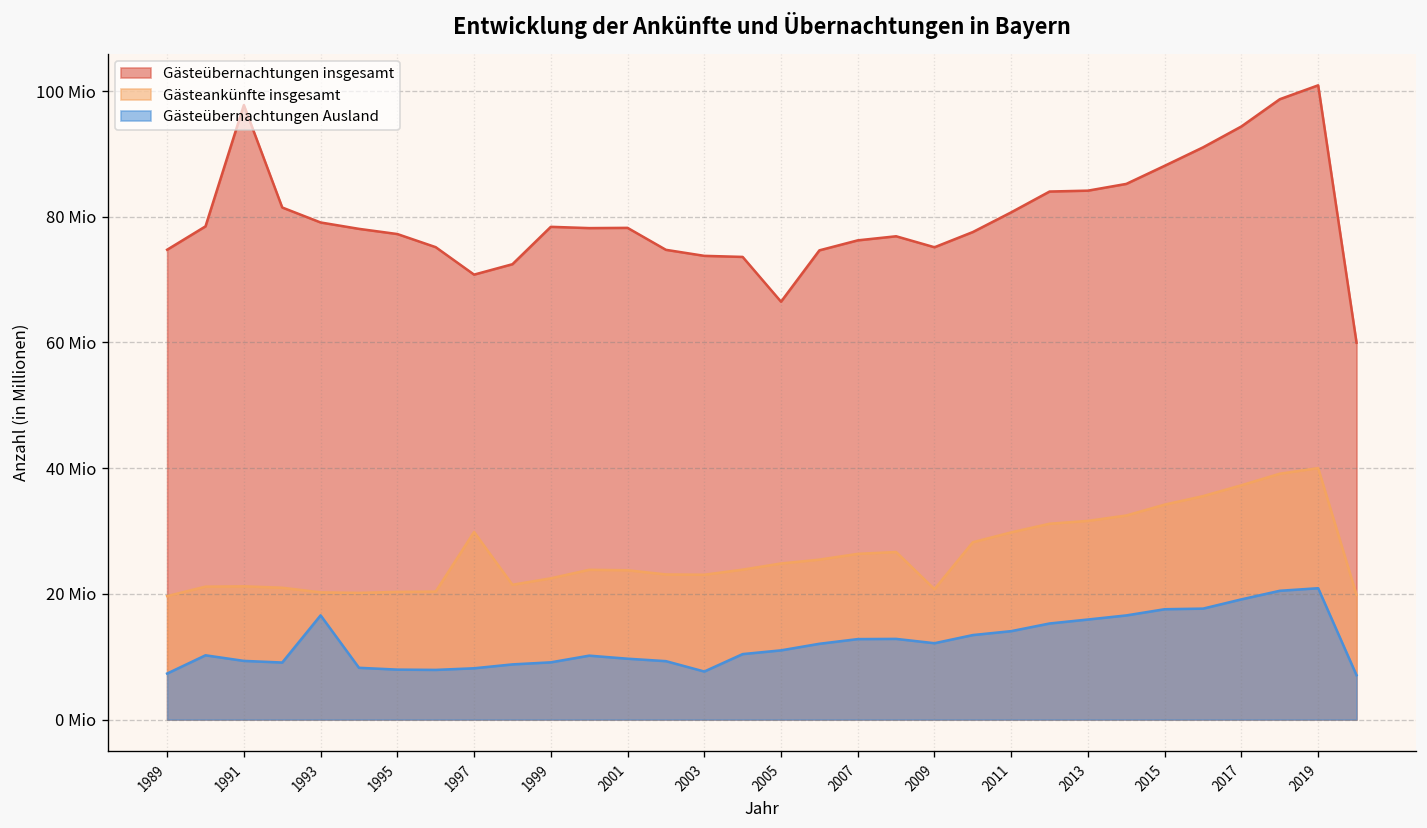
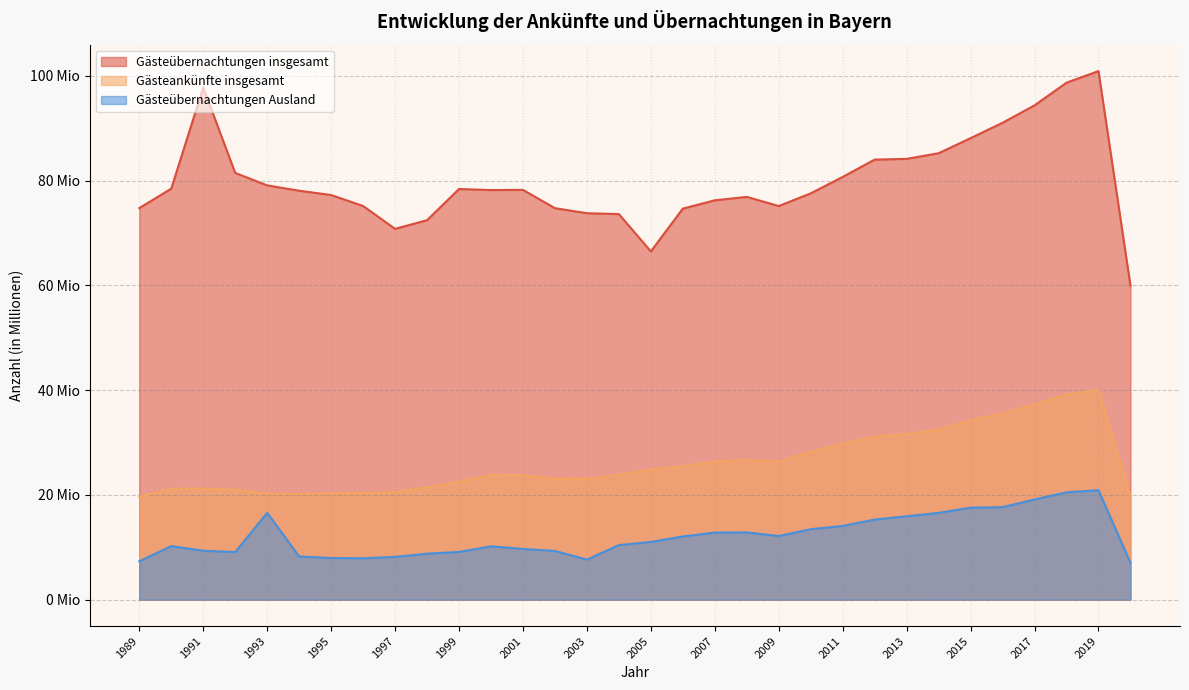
Gästeankünfte insgesamt, 1997: 30 Mio -> 21 Mio
Gästeankünfte insgesamt, 2009: 21 Mio -> 26 Mio
